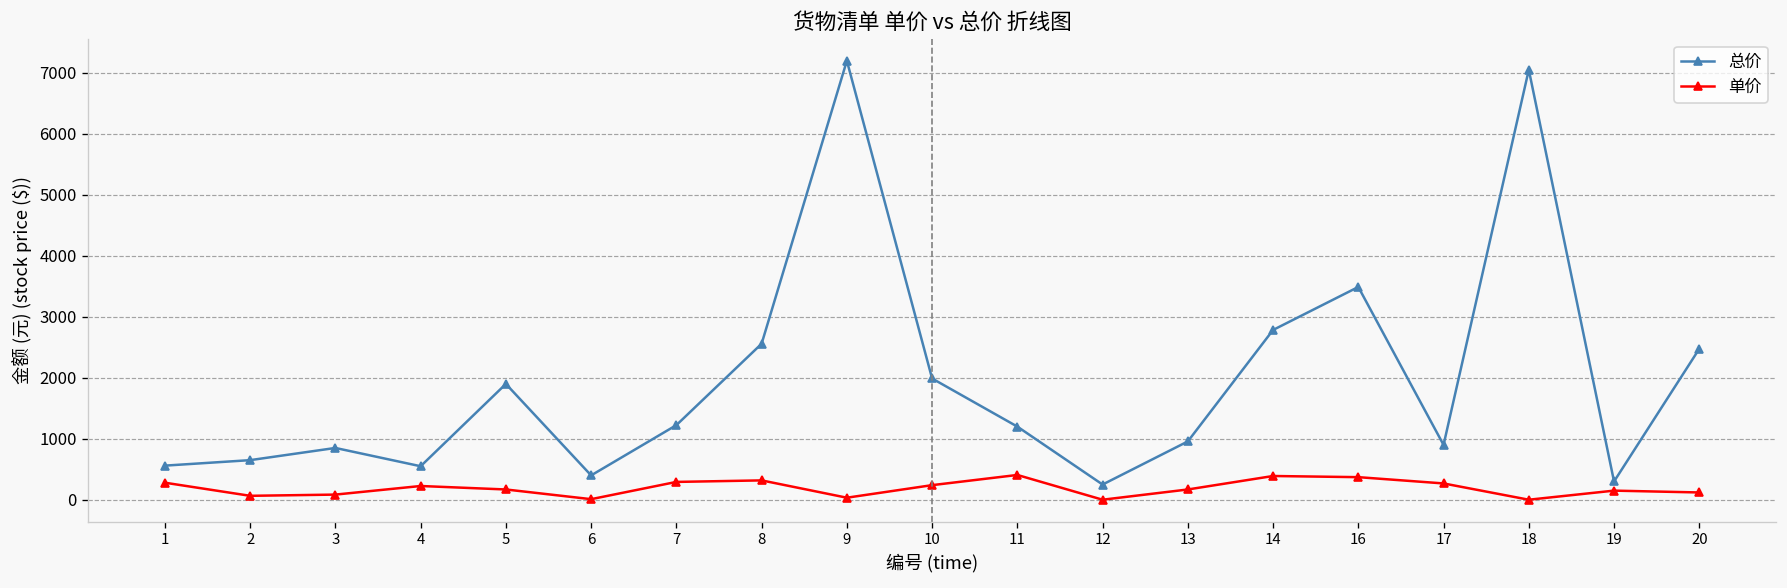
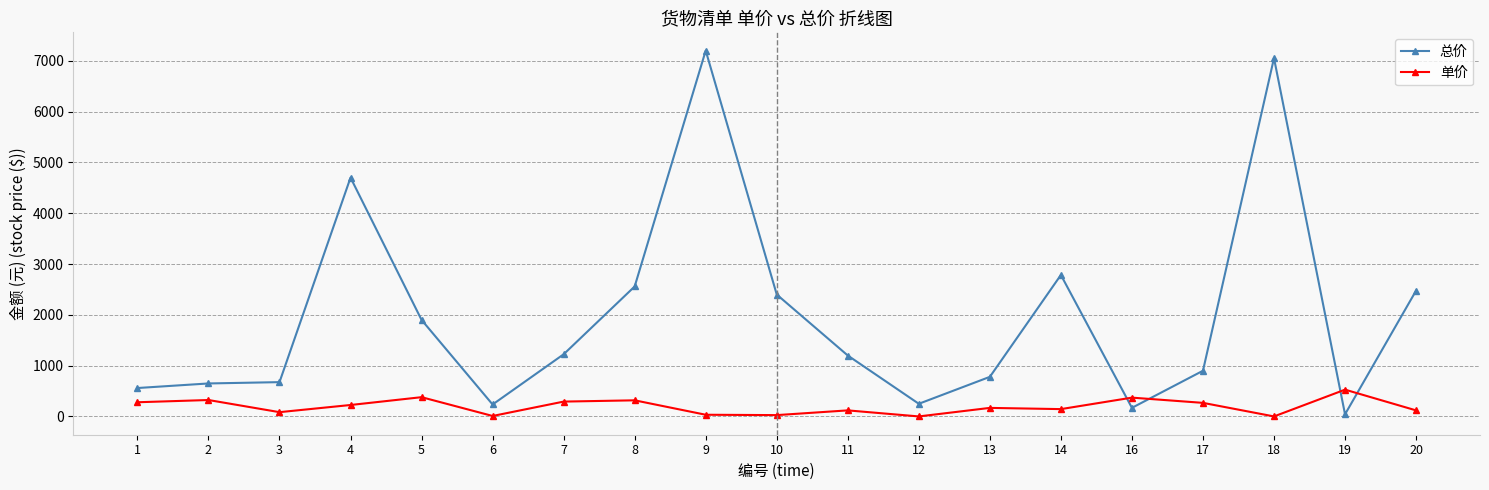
单价, 2: 100 -> 300
总价, 3: 900 -> 700
总价, 4: 600 -> 4700
单价, 5: 200 -> 400
总价, 6: 400 -> 200
总价, 10: 2000 -> 2400
单价, 10: 200 -> 0
单价, 11: 400 -> 100
总价, 13: 1000 -> 800
单价, 14: 400 -> 100
总价, 16: 3500 -> 200
总价, 19: 300 -> 0
单价, 19: 200 -> 500
